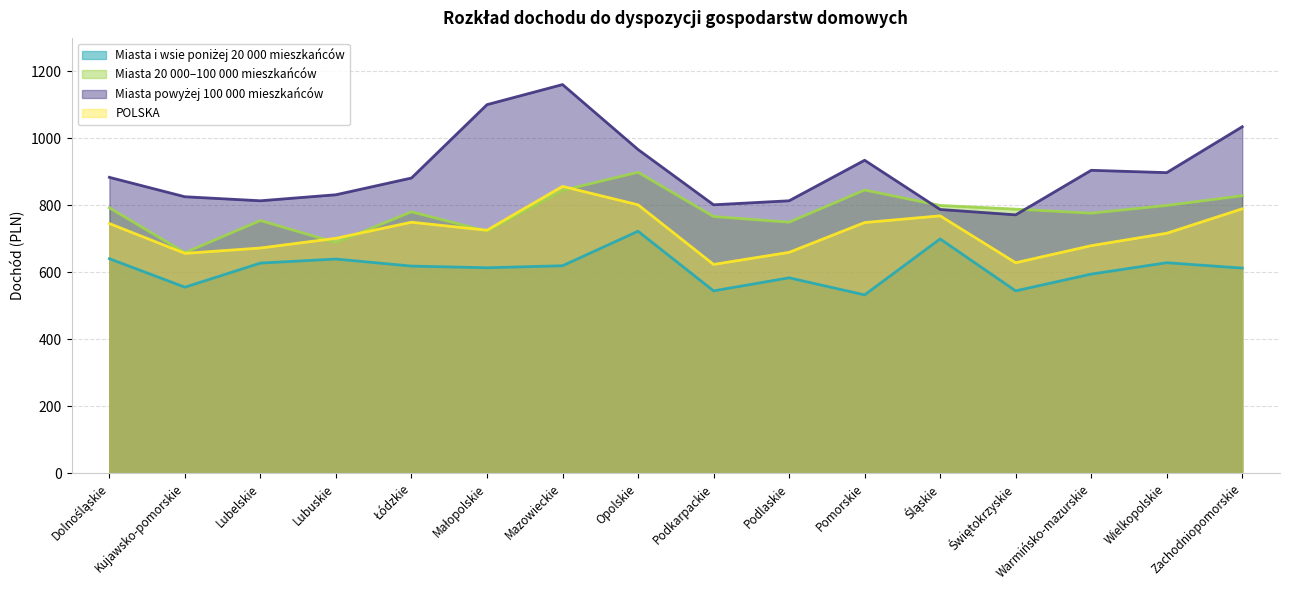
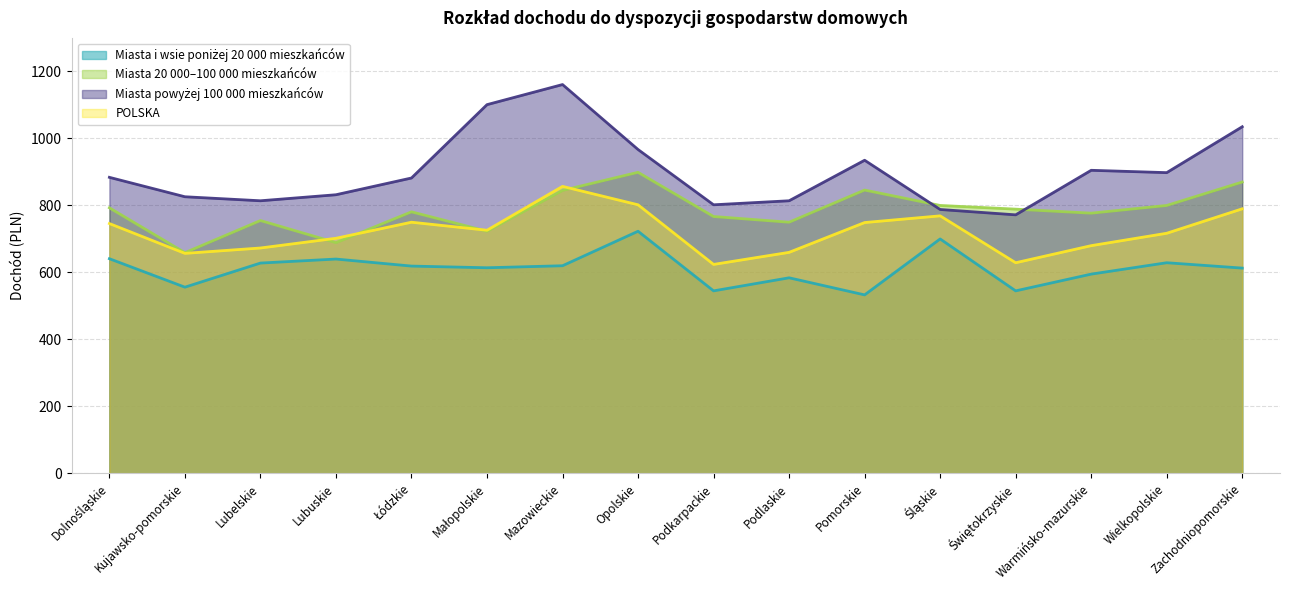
Miasta 20 000–100 000 mieszkańców, Zachodniopomorskie: 830 -> 870
